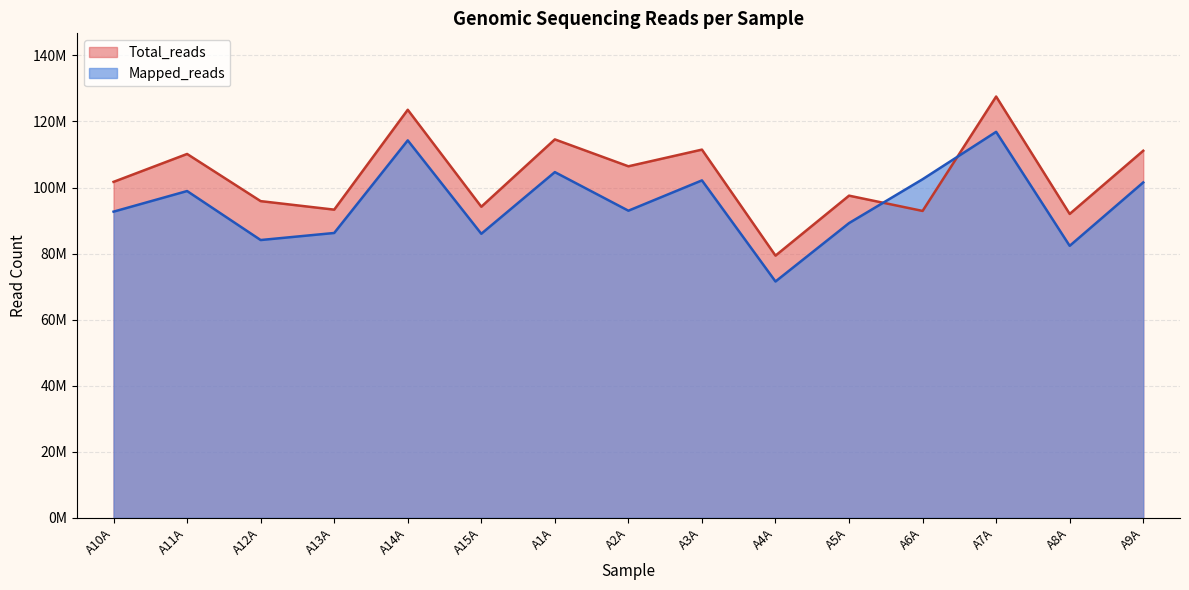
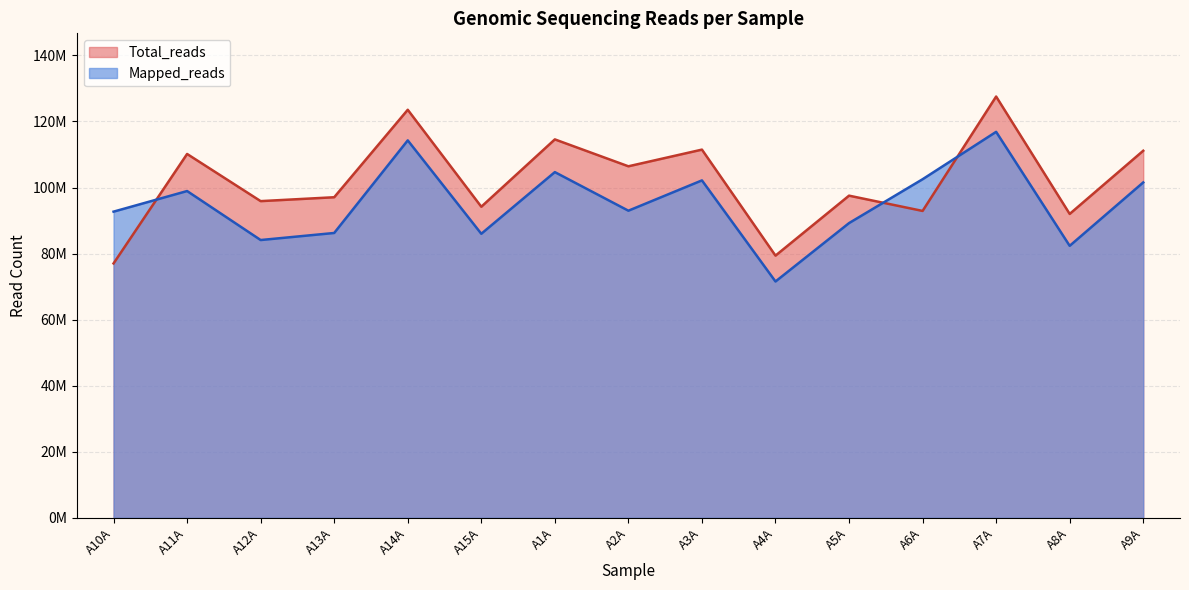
Total_reads, A10A: 102000000 -> 77000000
Total_reads, A13A: 93000000 -> 97000000
